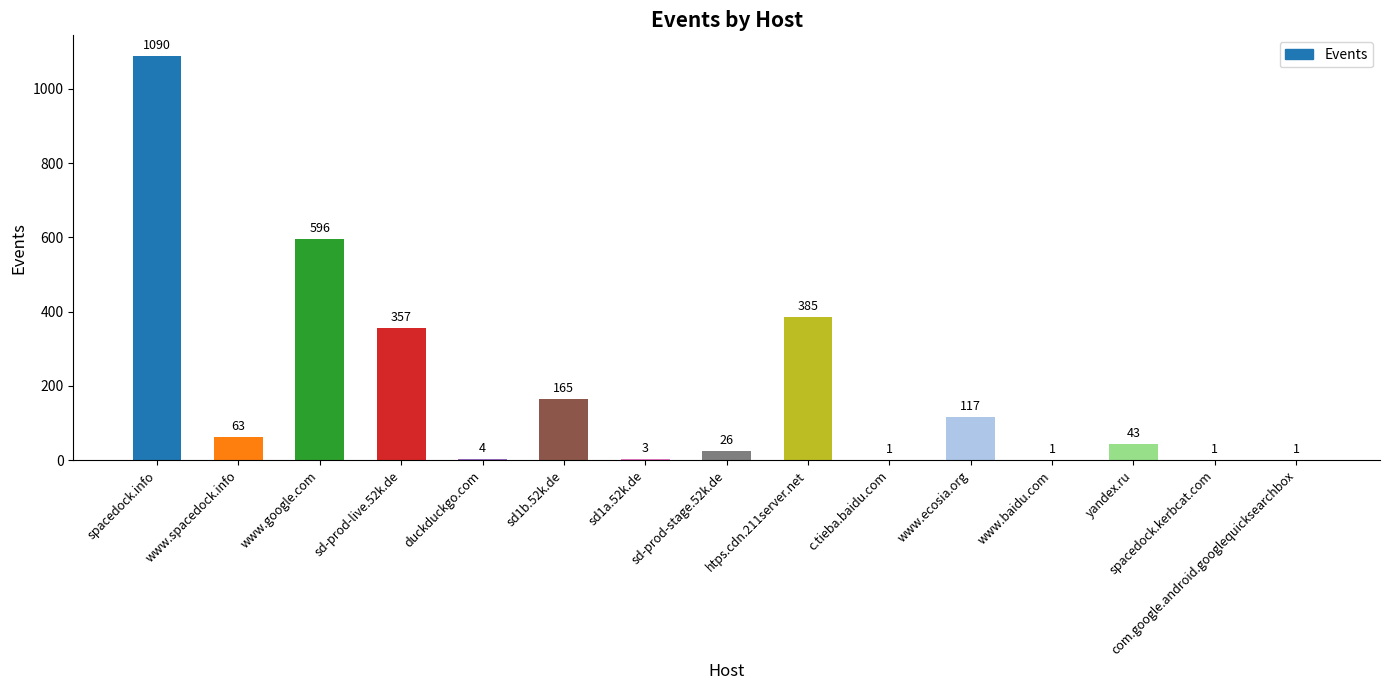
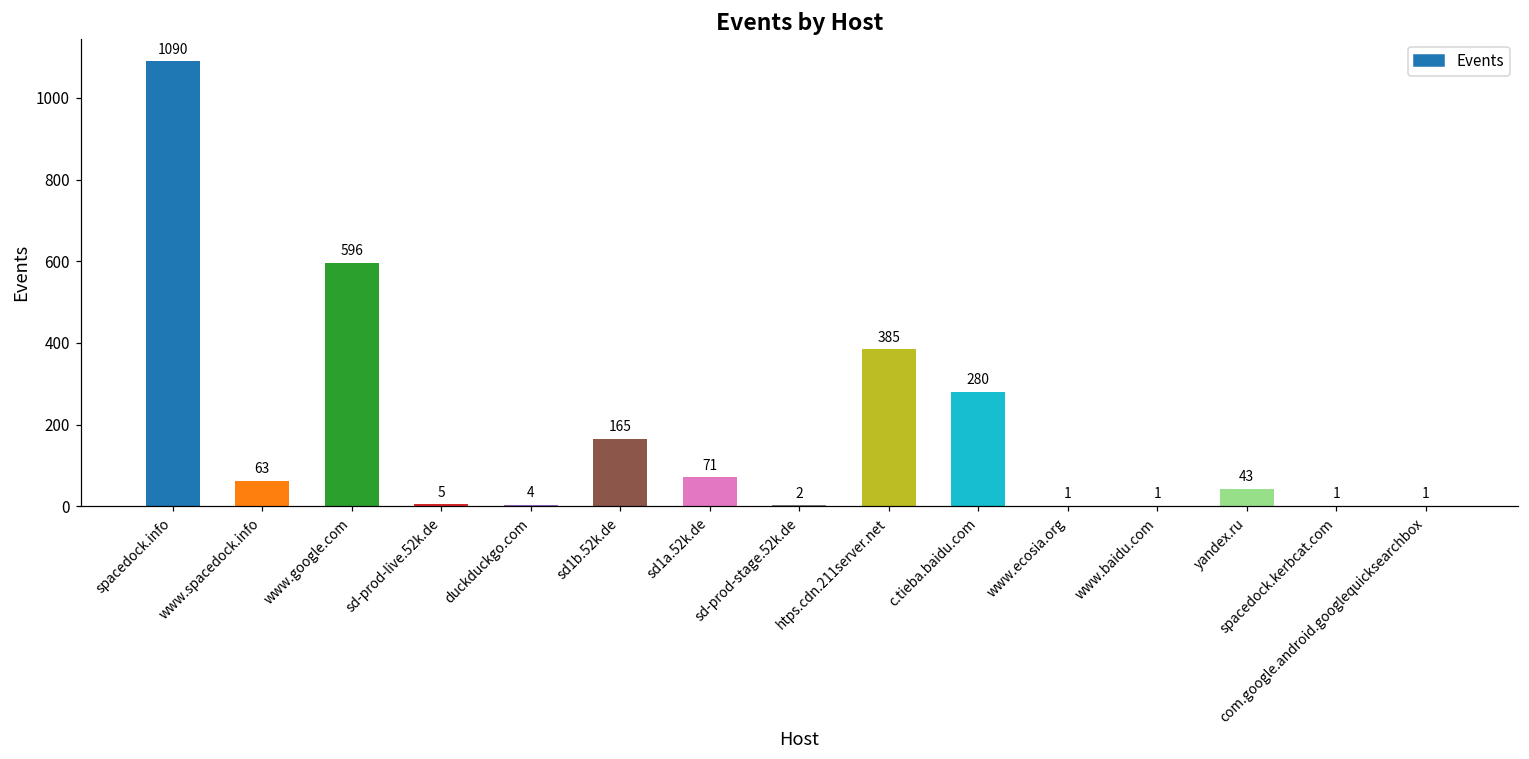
sd-prod-live.52k.de: 357 -> 5
sd1a.52k.de: 3 -> 71
sd-prod-stage.52k.de: 26 -> 2
c.tieba.baidu.com: 1 -> 280
www.ecosia.org: 117 -> 1
